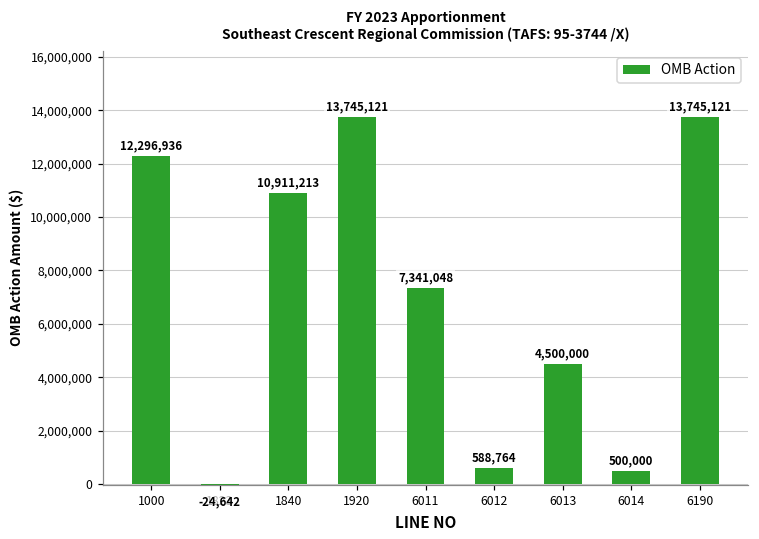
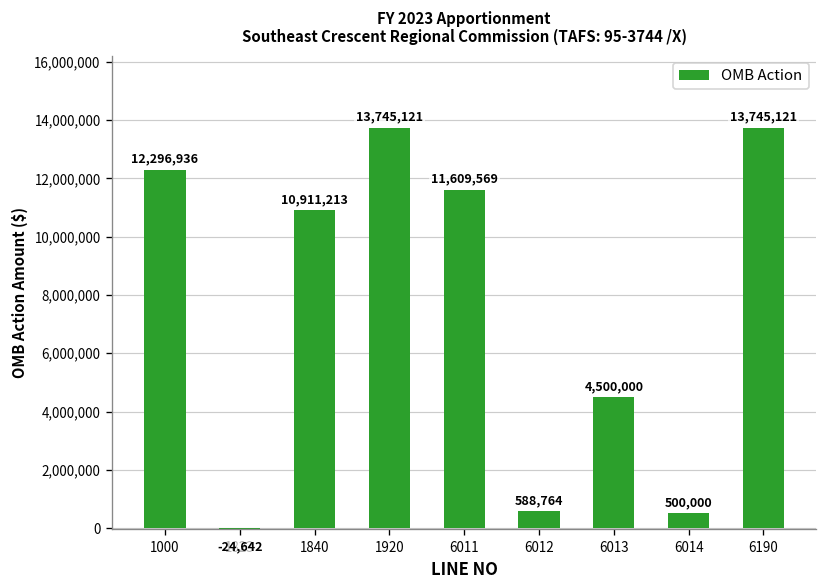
6011: 7,341,048 -> 11,609,569
